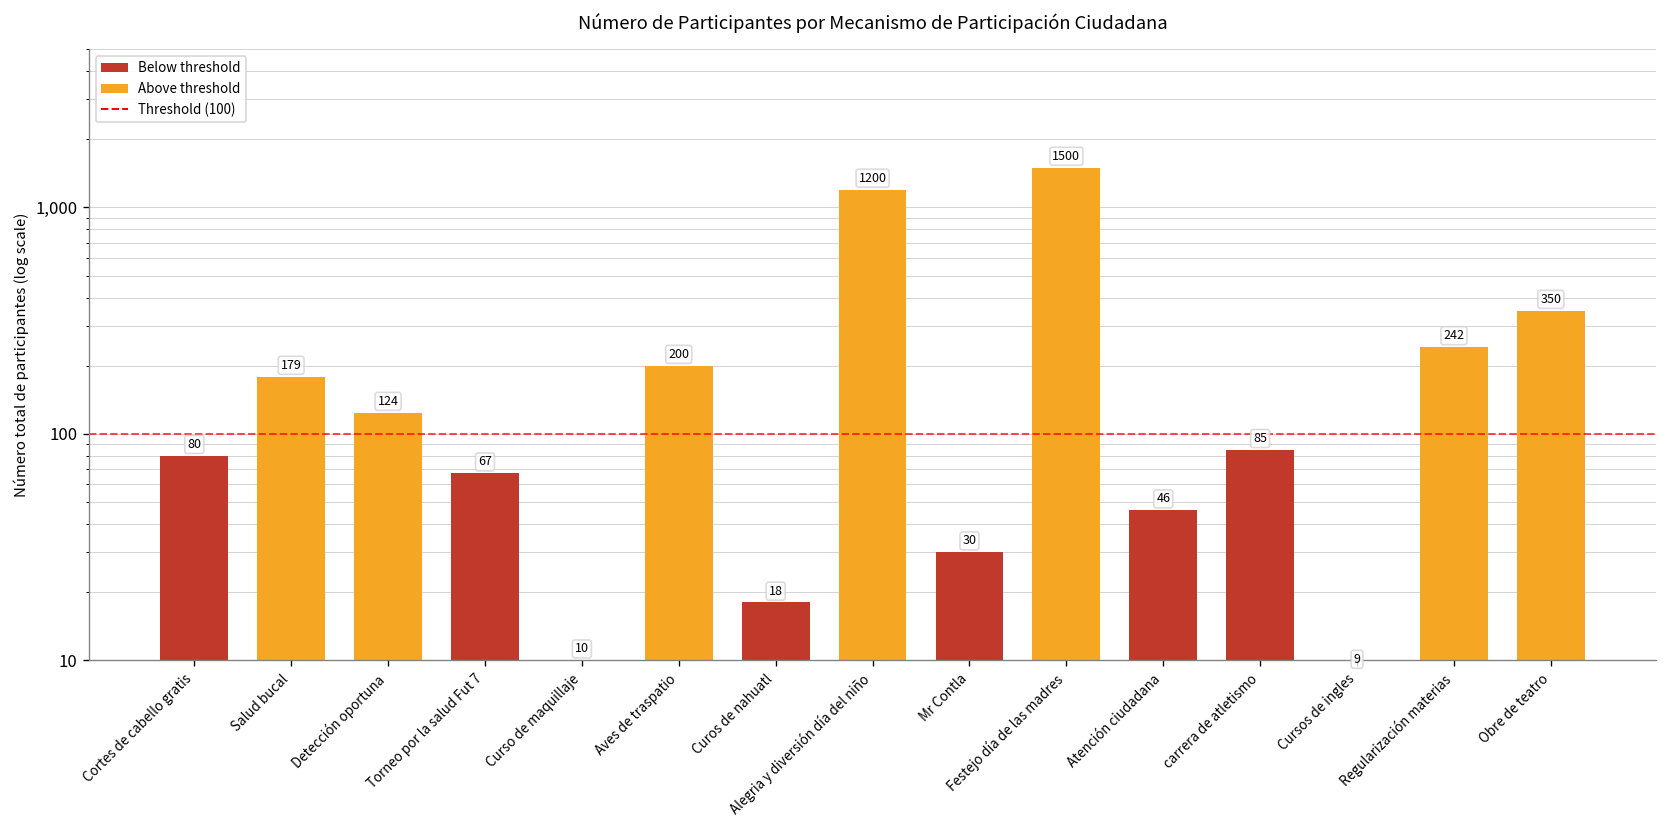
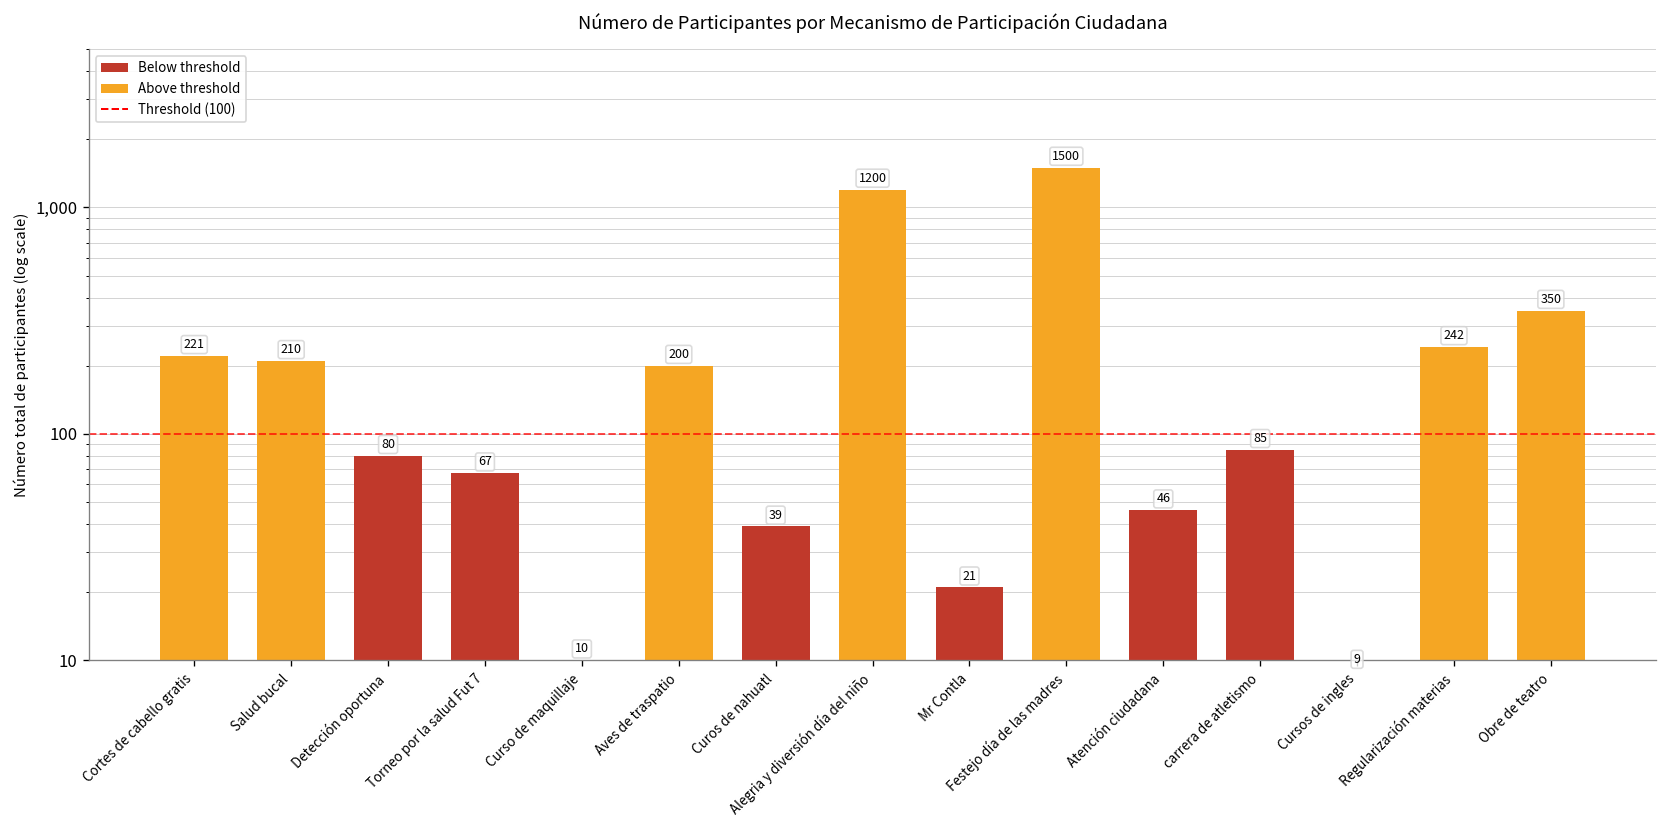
Cortes de cabello gratis: 80 -> 221
Salud bucal: 179 -> 210
Detección oportuna: 124 -> 80
Curos de nahuatl: 18 -> 39
Mr Contla: 30 -> 21
